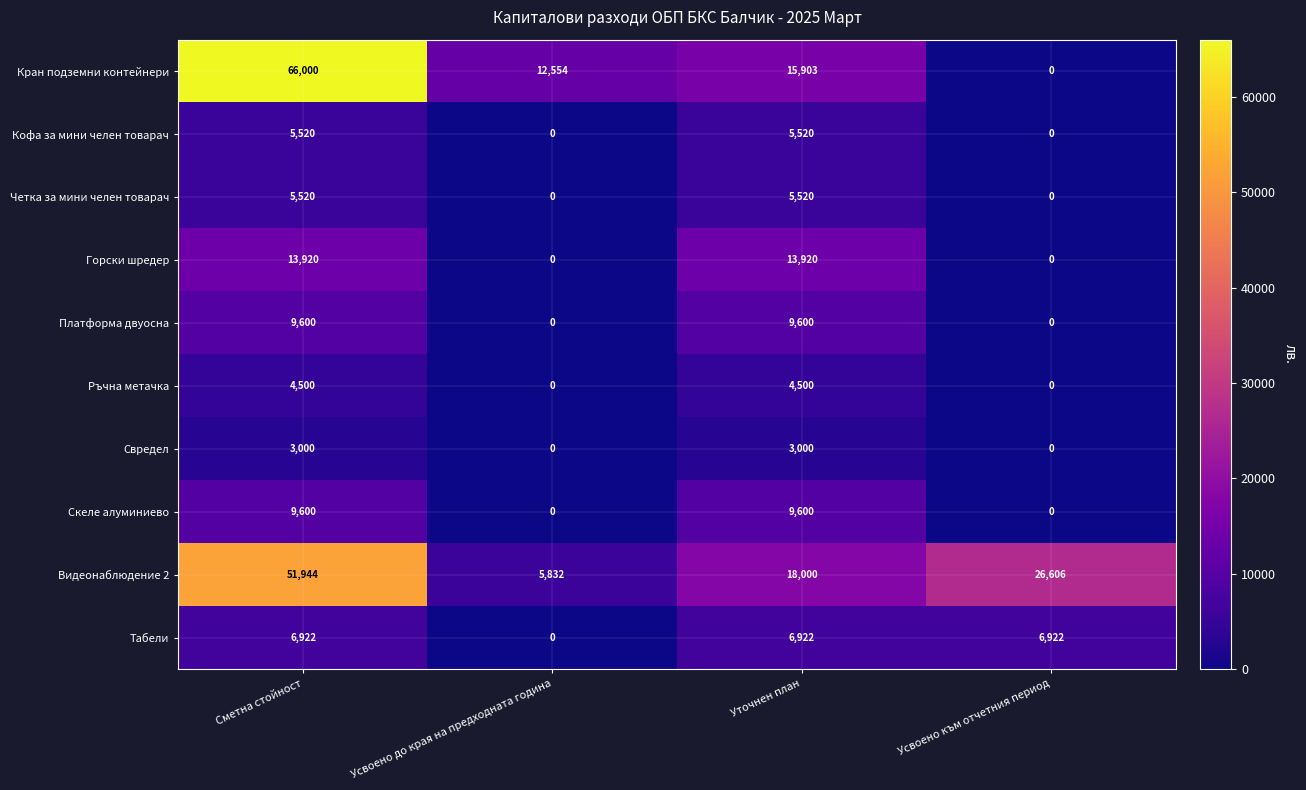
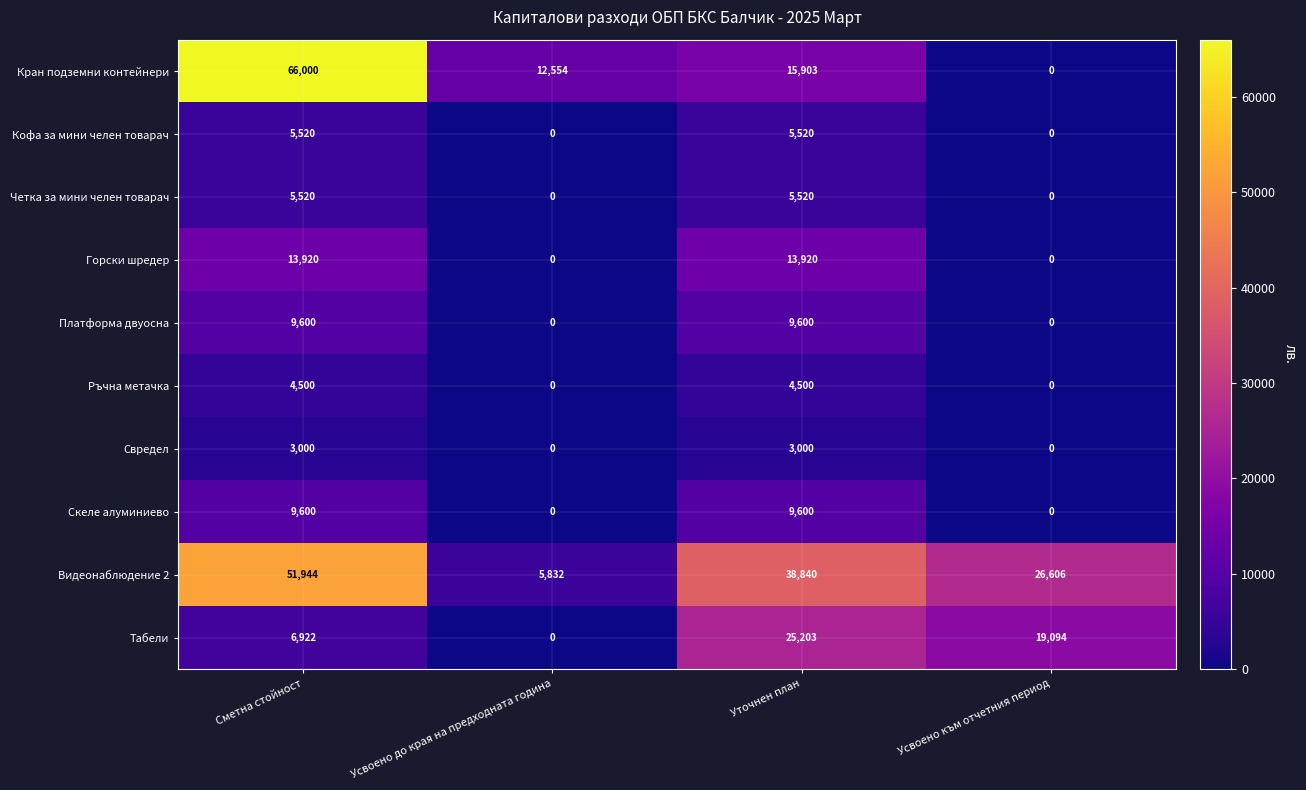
Видеонаблюдение 2, Уточнен план: 18,000 -> 38,840
Табели, Уточнен план: 6,922 -> 25,203
Табели, Усвоено към отчетния период: 6,922 -> 19,094
